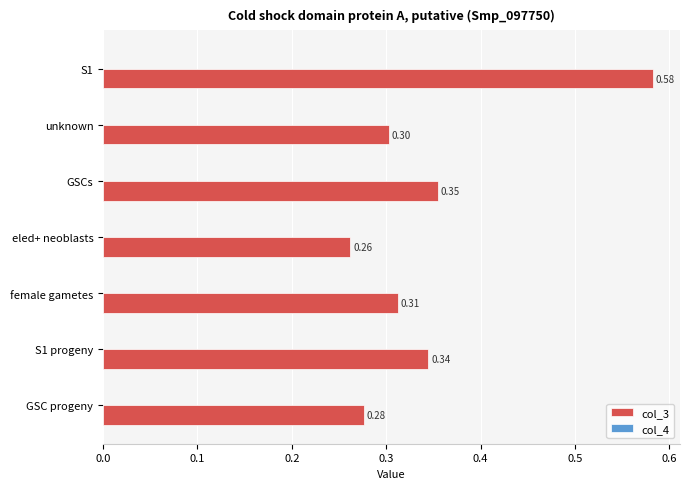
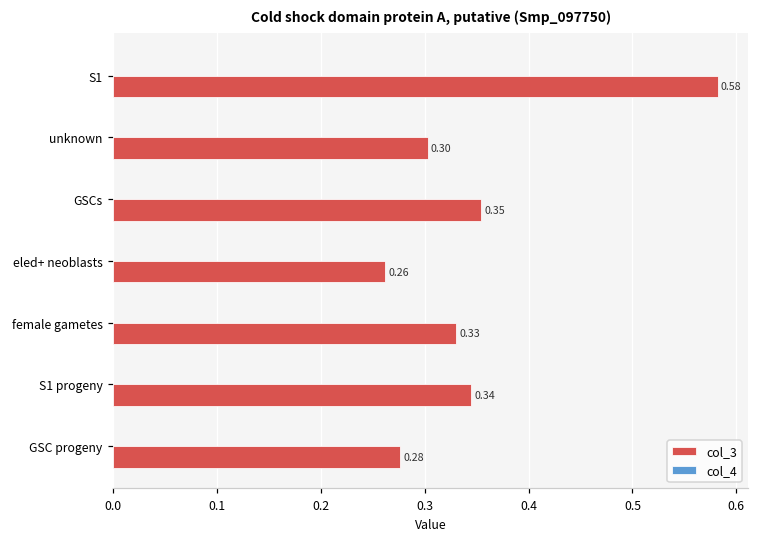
col_3, female gametes: 0.31 -> 0.33
